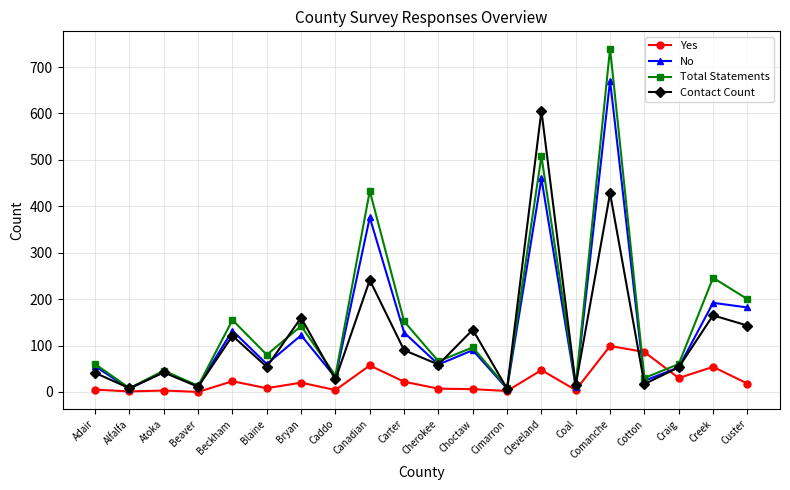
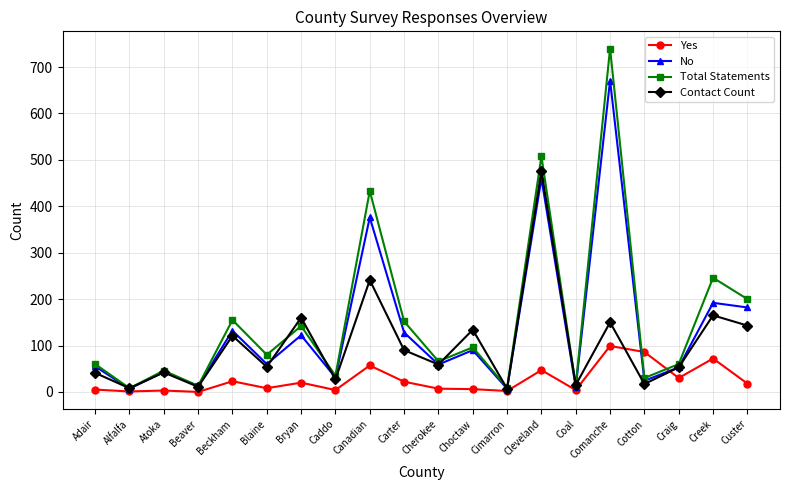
Contact Count, Cleveland: 610 -> 480
Contact Count, Comanche: 430 -> 150
Yes, Creek: 50 -> 70
